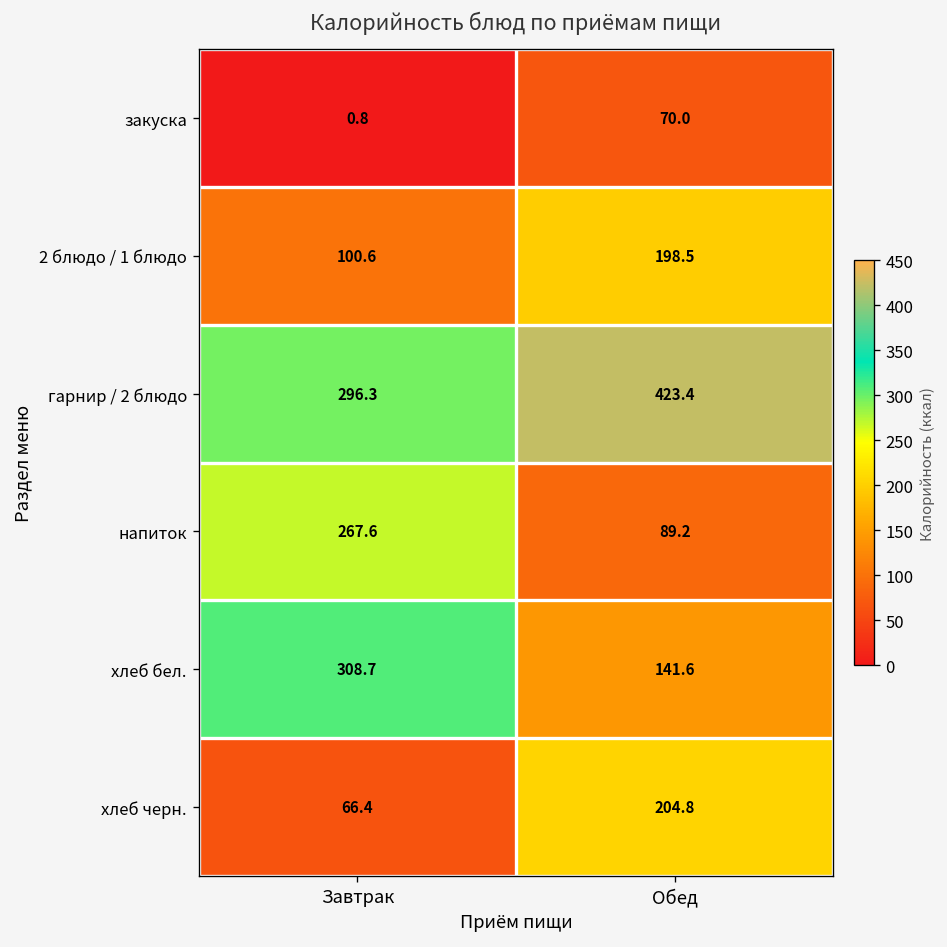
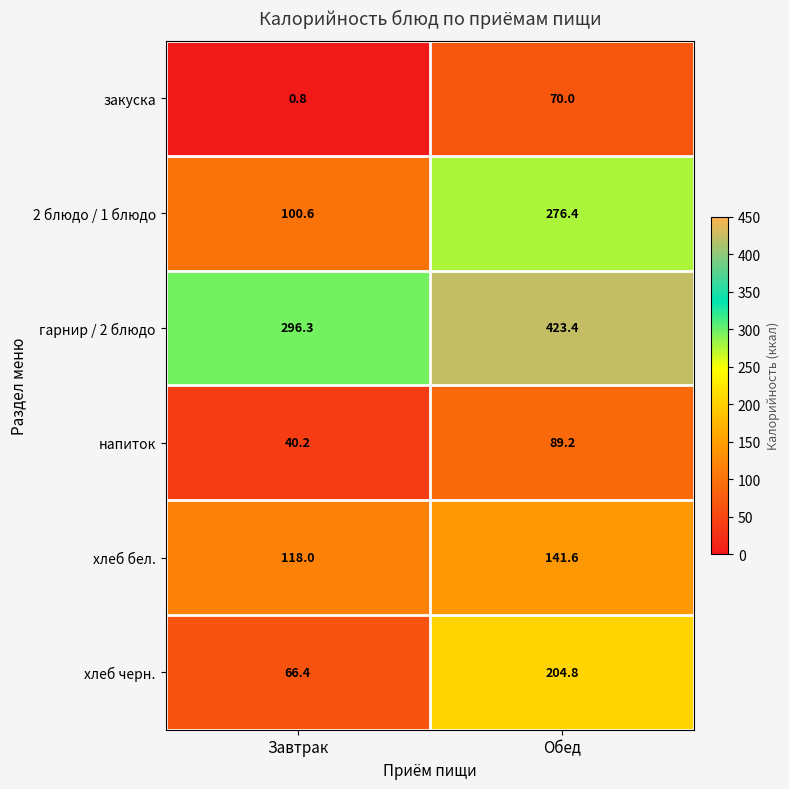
2 блюдо / 1 блюдо, Обед: 198.5 -> 276.4
напиток, Завтрак: 267.6 -> 40.2
хлеб бел., Завтрак: 308.7 -> 118.0
